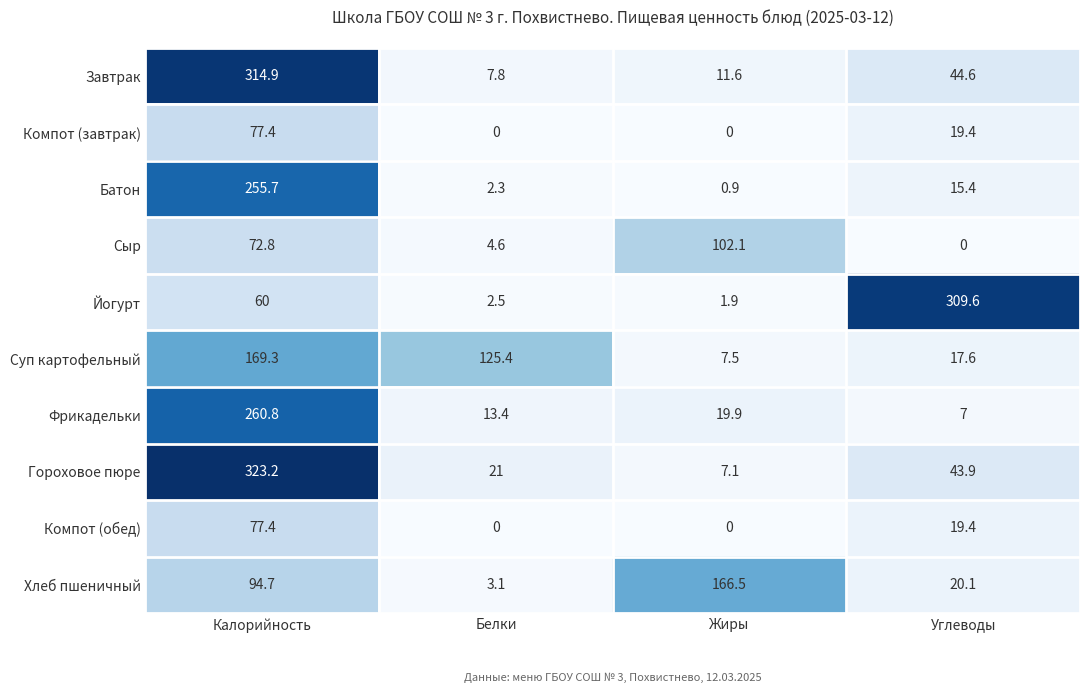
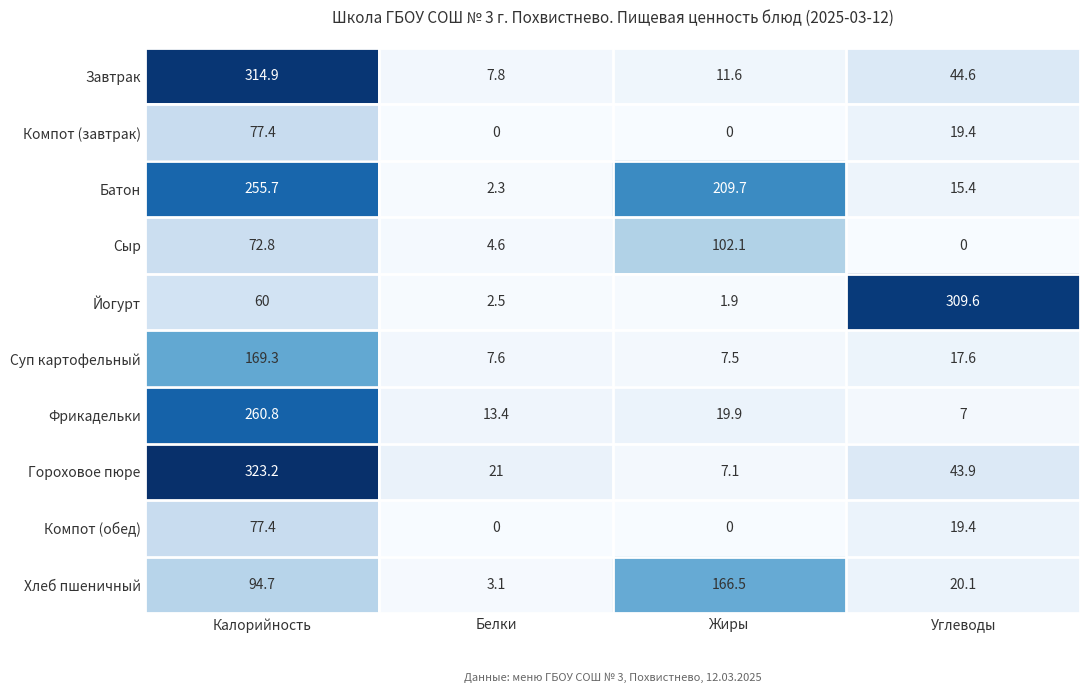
Батон, Жиры: 0.9 -> 209.7
Суп картофельный, Белки: 125.4 -> 7.6
